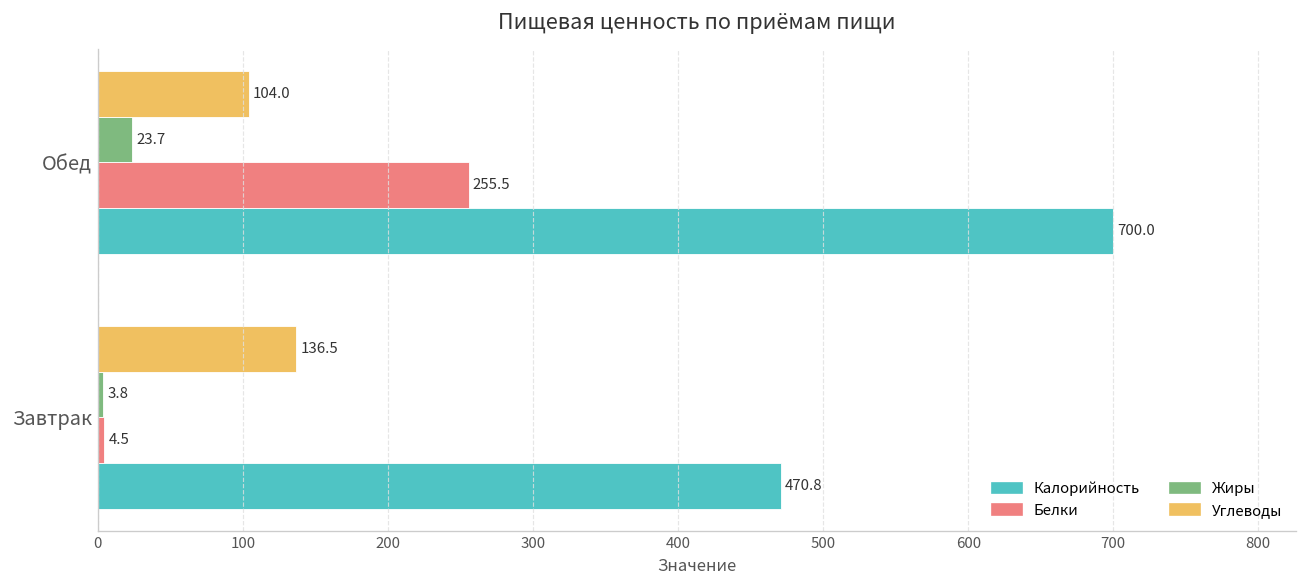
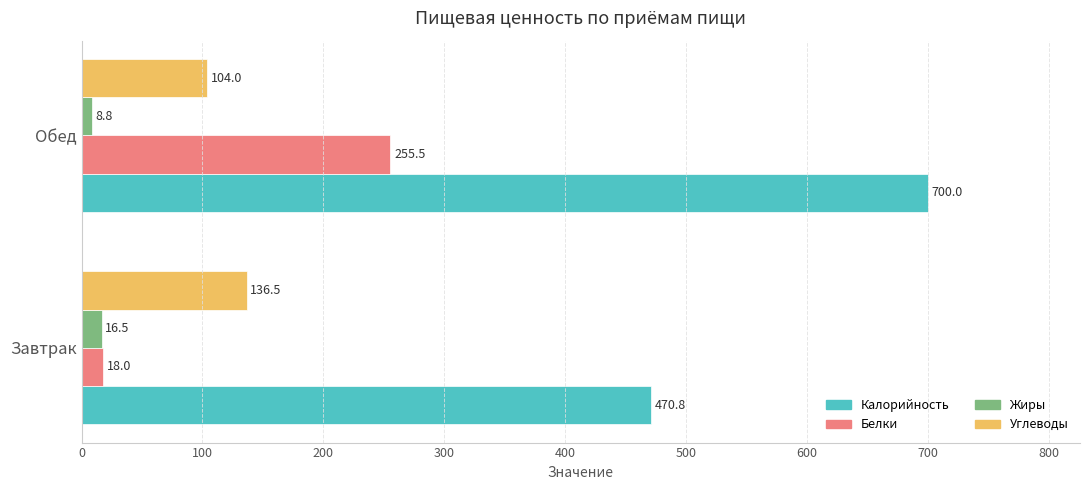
Жиры, Обед: 23.7 -> 8.8
Жиры, Завтрак: 3.8 -> 16.5
Белки, Завтрак: 4.5 -> 18.0
